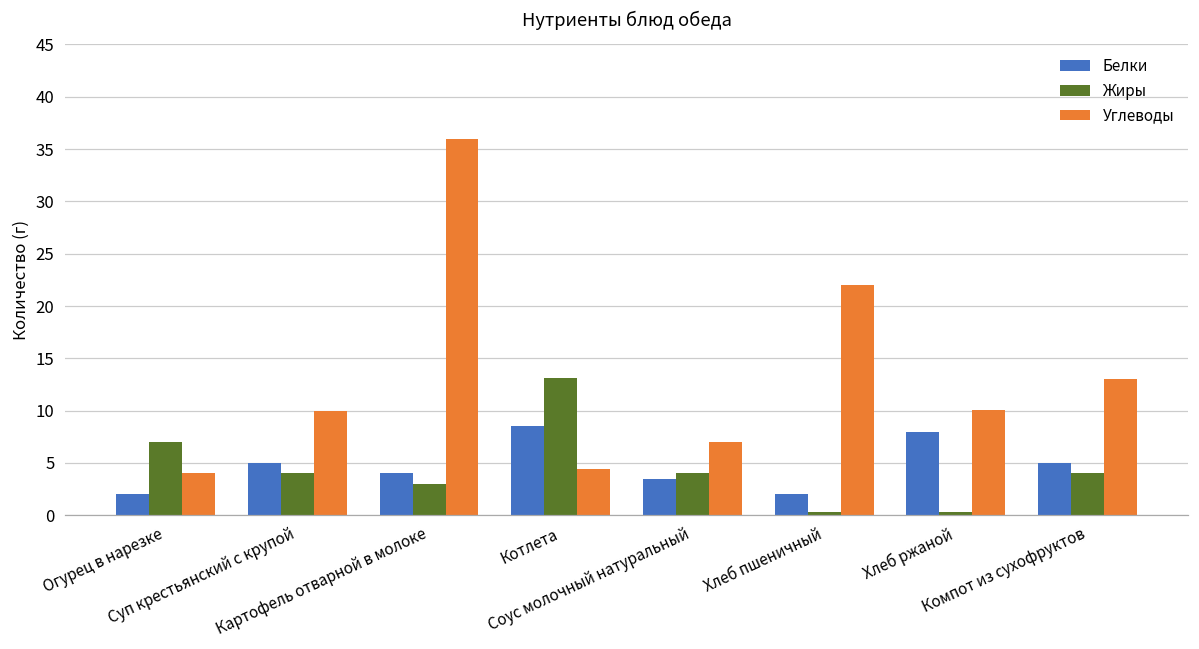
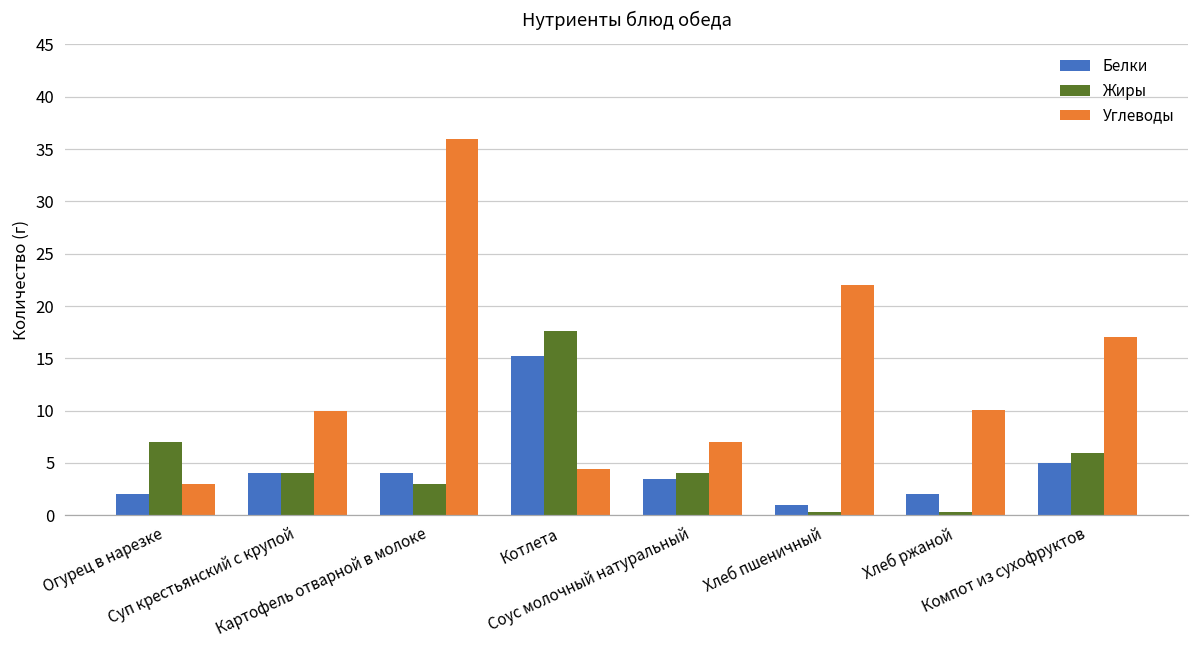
Углеводы, Огурец в нарезке: 4 -> 3
Белки, Суп крестьянский с крупой: 5 -> 4
Белки, Котлета: 9 -> 15
Жиры, Котлета: 13 -> 18
Белки, Хлеб пшеничный: 2 -> 1
Белки, Хлеб ржаной: 8 -> 2
Жиры, Компот из сухофруктов: 4 -> 6
Углеводы, Компот из сухофруктов: 13 -> 17
